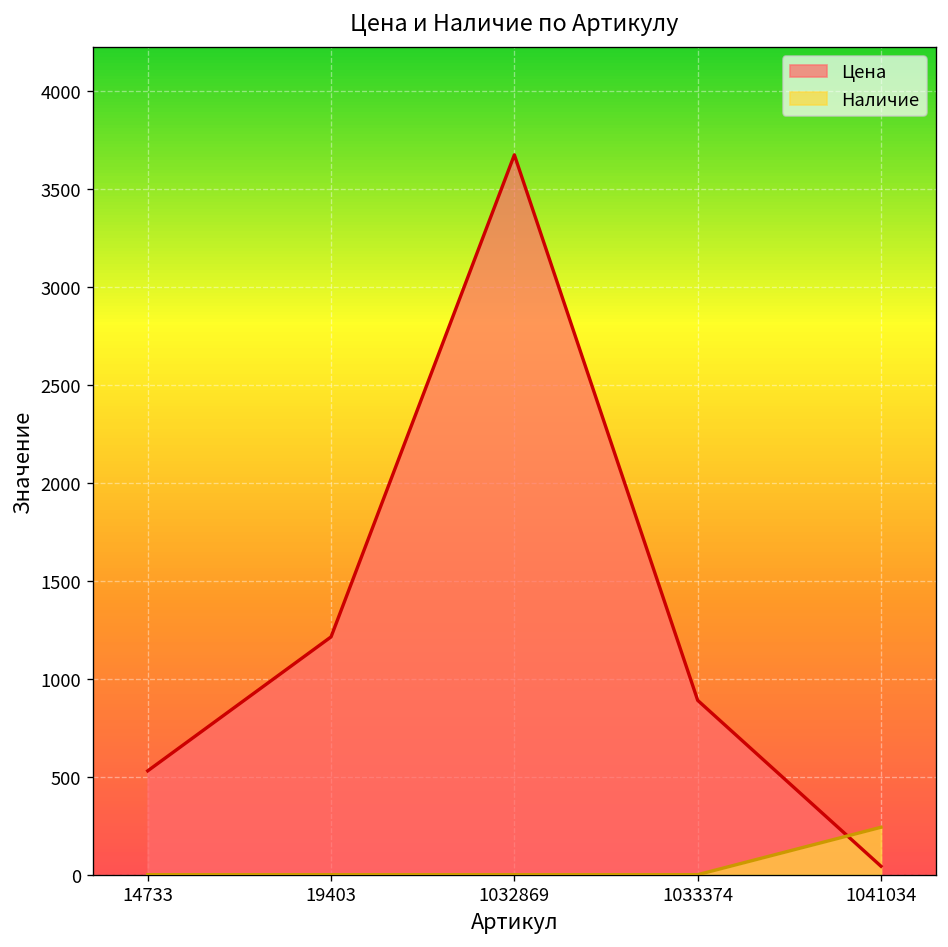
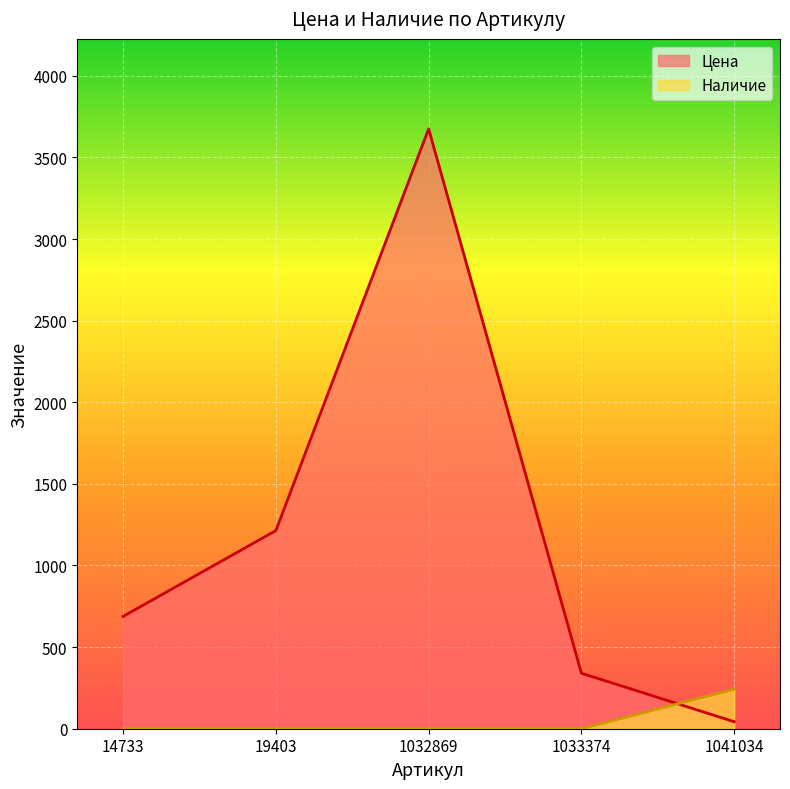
Цена, 14733: 530 -> 690
Цена, 1033374: 890 -> 340
